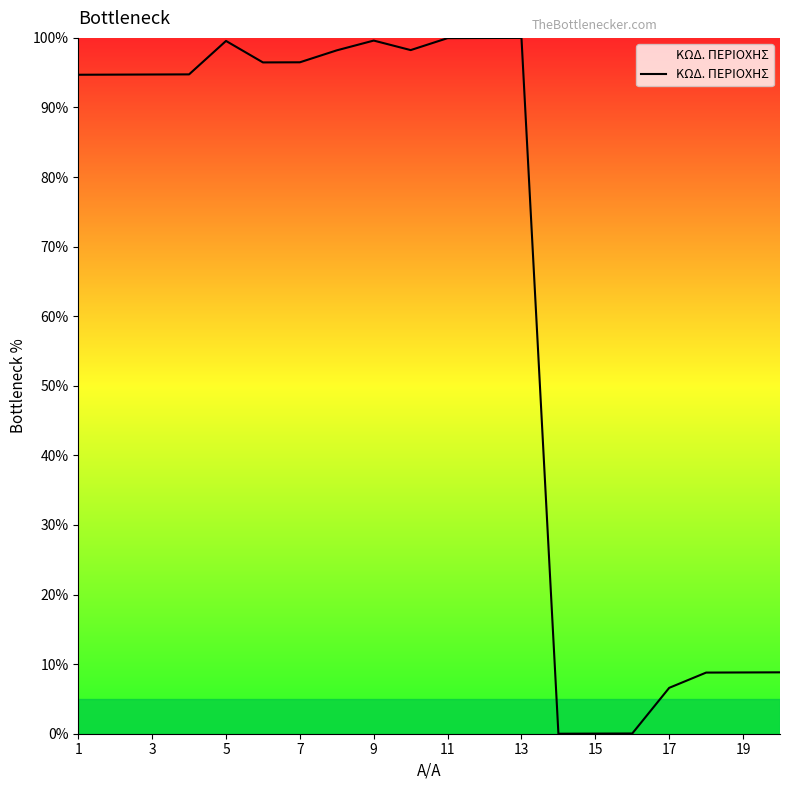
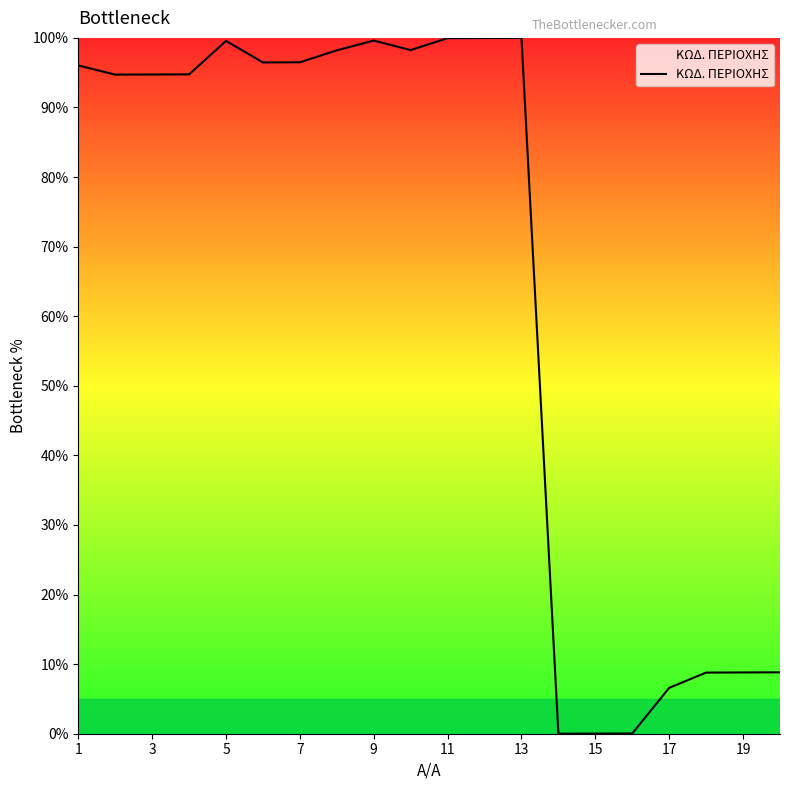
1: 95% -> 96%
